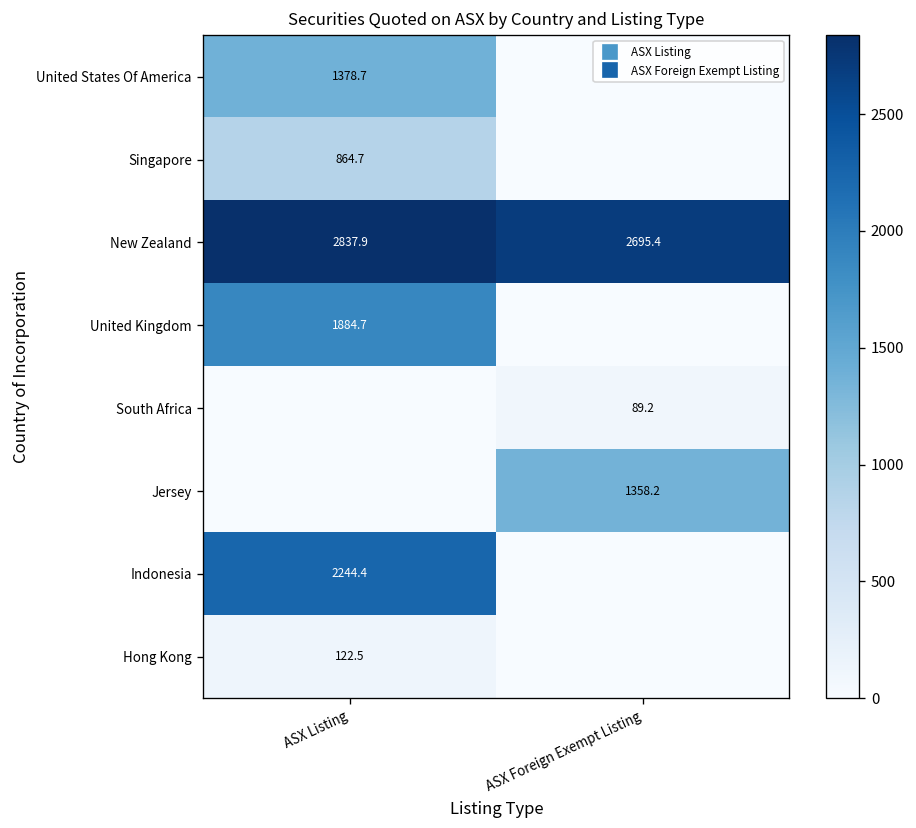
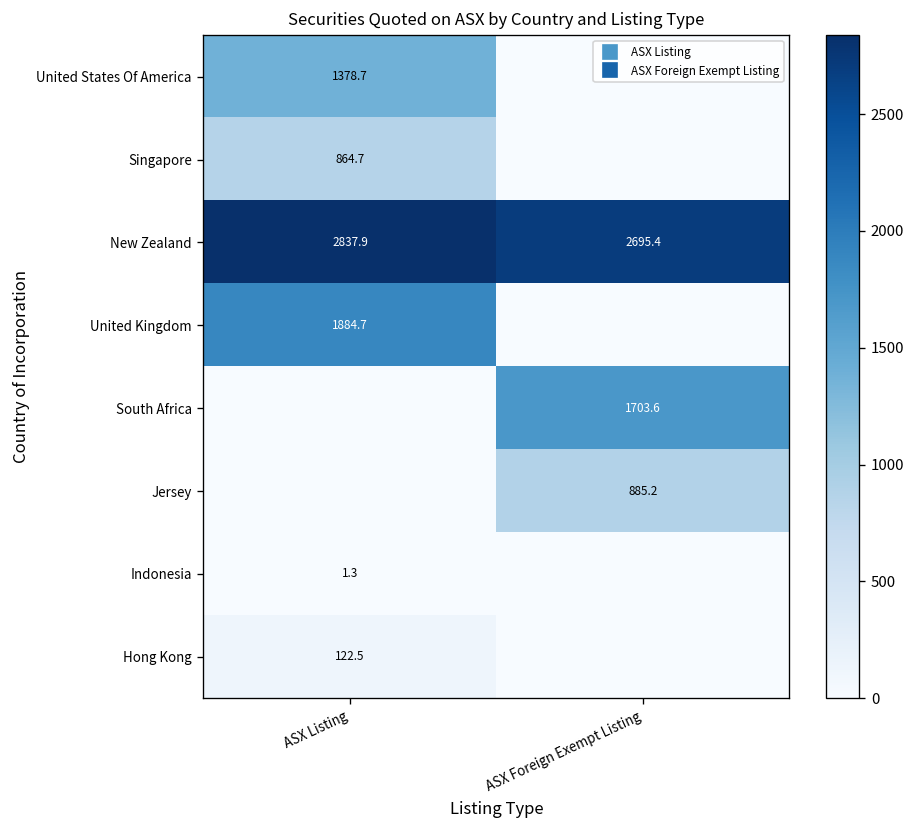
South Africa, ASX Foreign Exempt Listing: 89.2 -> 1703.6
Jersey, ASX Foreign Exempt Listing: 1358.2 -> 885.2
Indonesia, ASX Listing: 2244.4 -> 1.3
